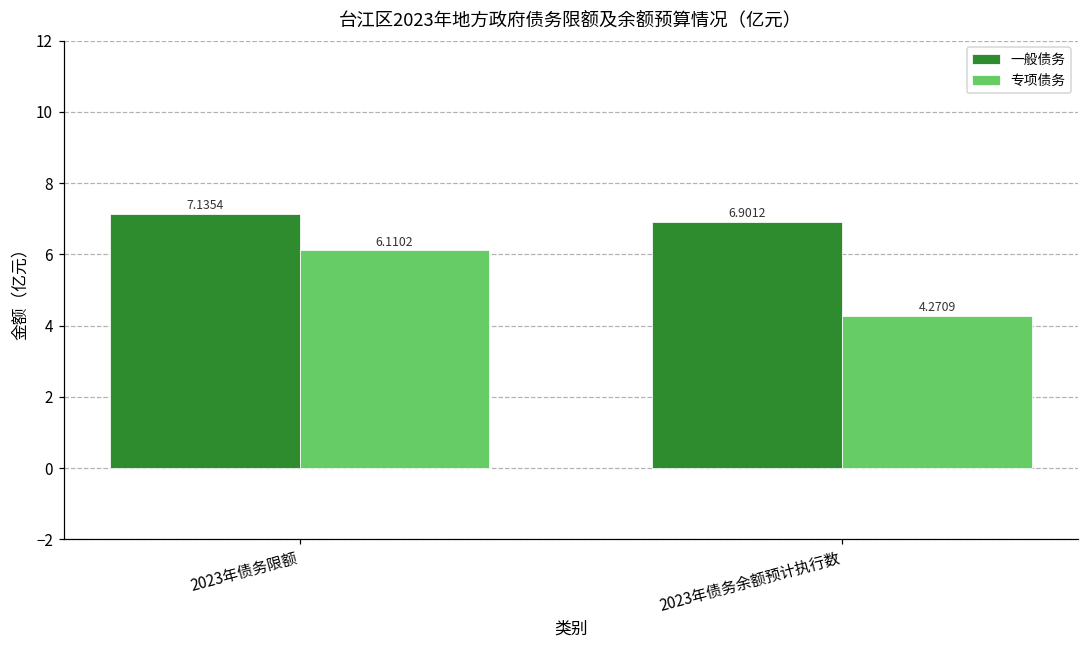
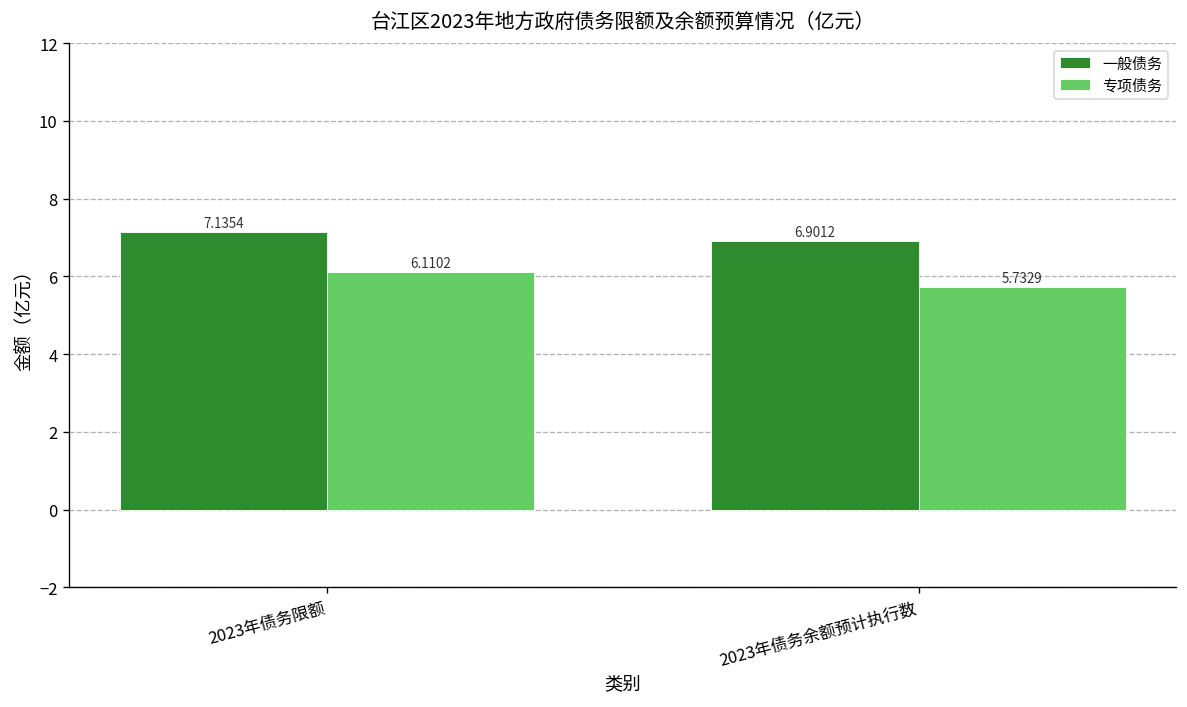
专项债务, 2023年债务余额预计执行数: 4.2709 -> 5.7329
